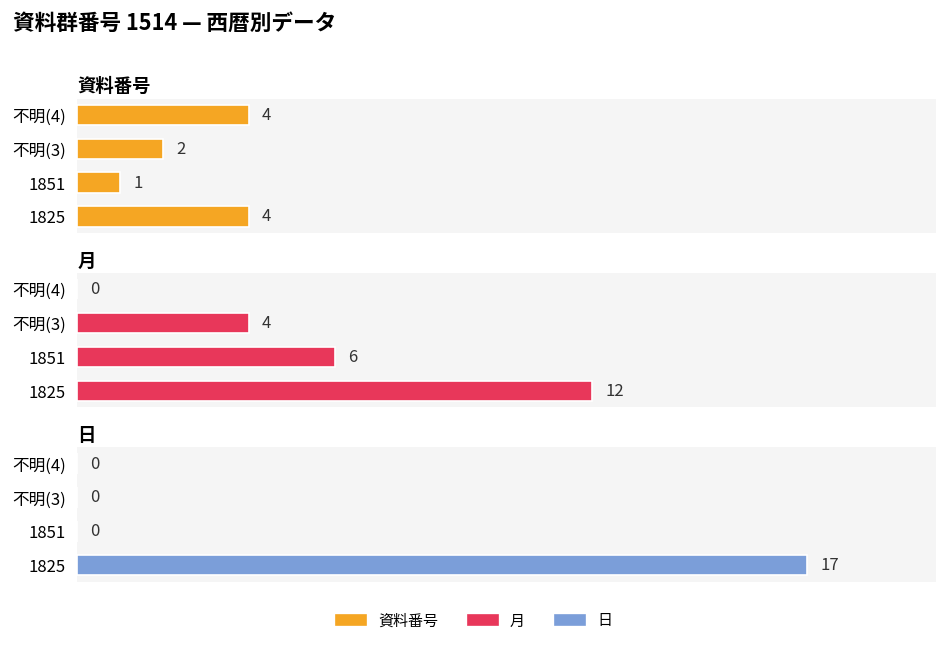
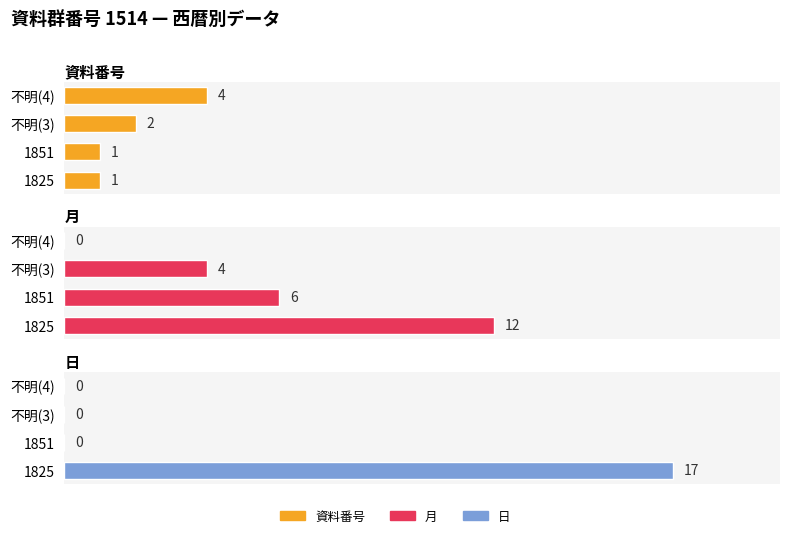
資料番号, 1825: 4 -> 1
